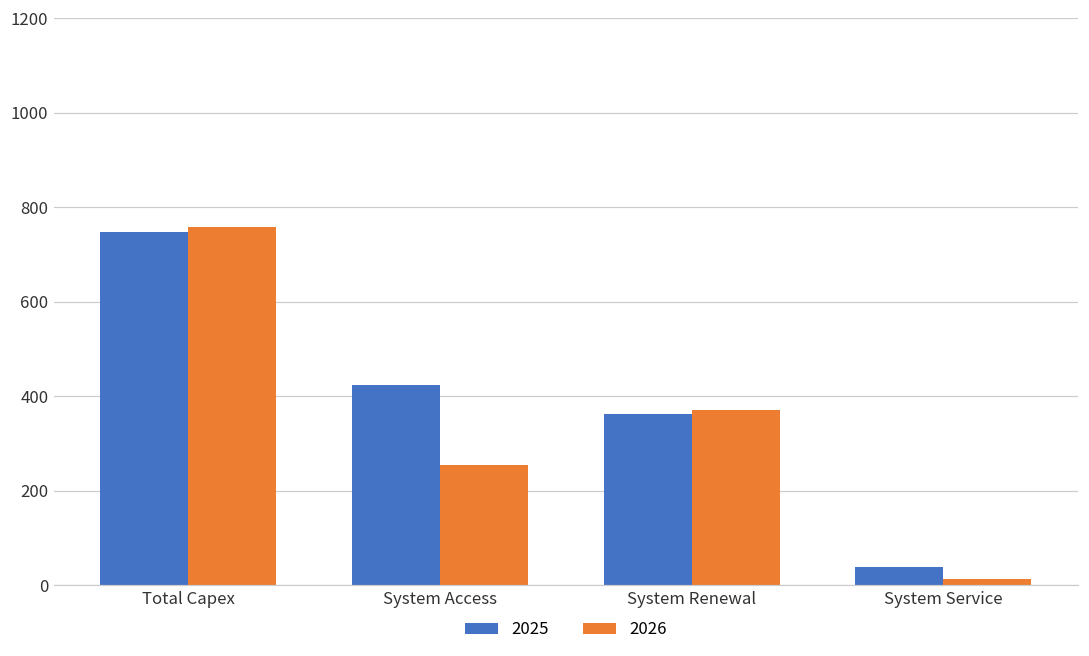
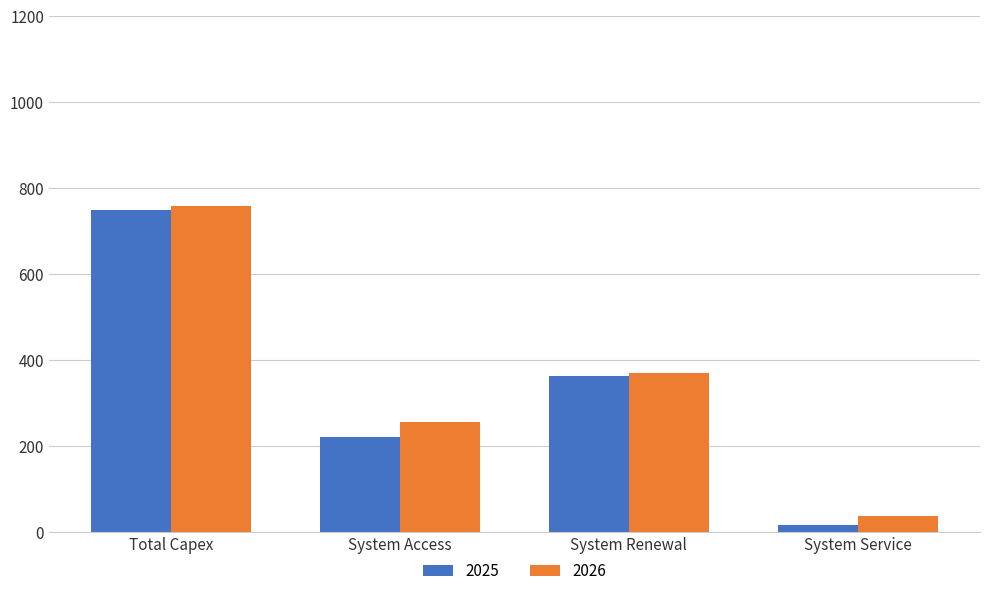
2025, System Access: 420 -> 220
2025, System Service: 40 -> 10
2026, System Service: 10 -> 40
